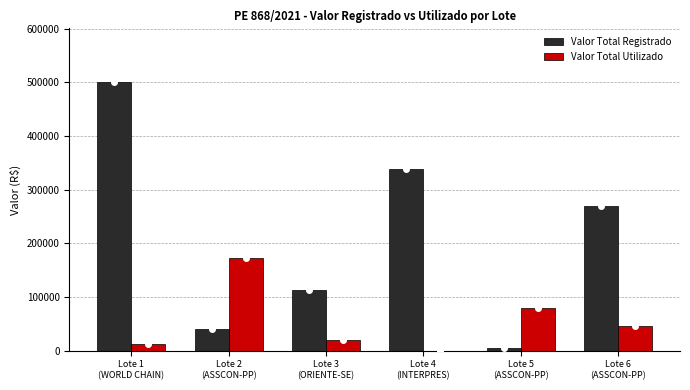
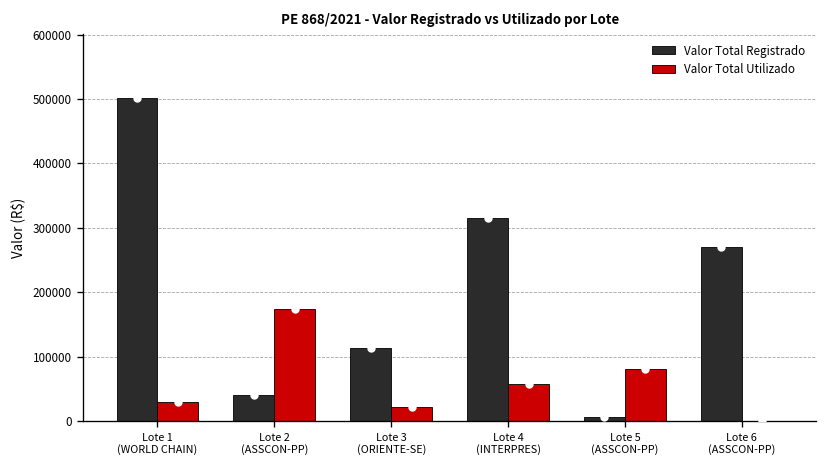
Valor Total Utilizado, Lote 1 (WORLD CHAIN): 10000 -> 30000
Valor Total Registrado, Lote 4 (INTERPRES): 340000 -> 310000
Valor Total Utilizado, Lote 4 (INTERPRES): 0 -> 60000
Valor Total Utilizado, Lote 6 (ASSCON-PP): 50000 -> 0
